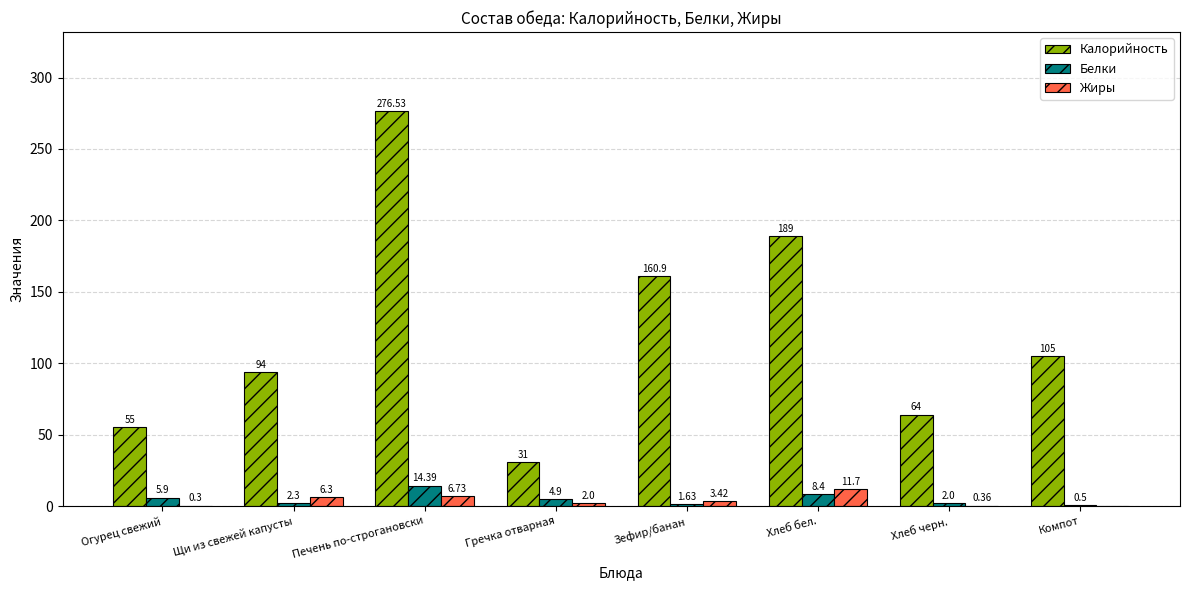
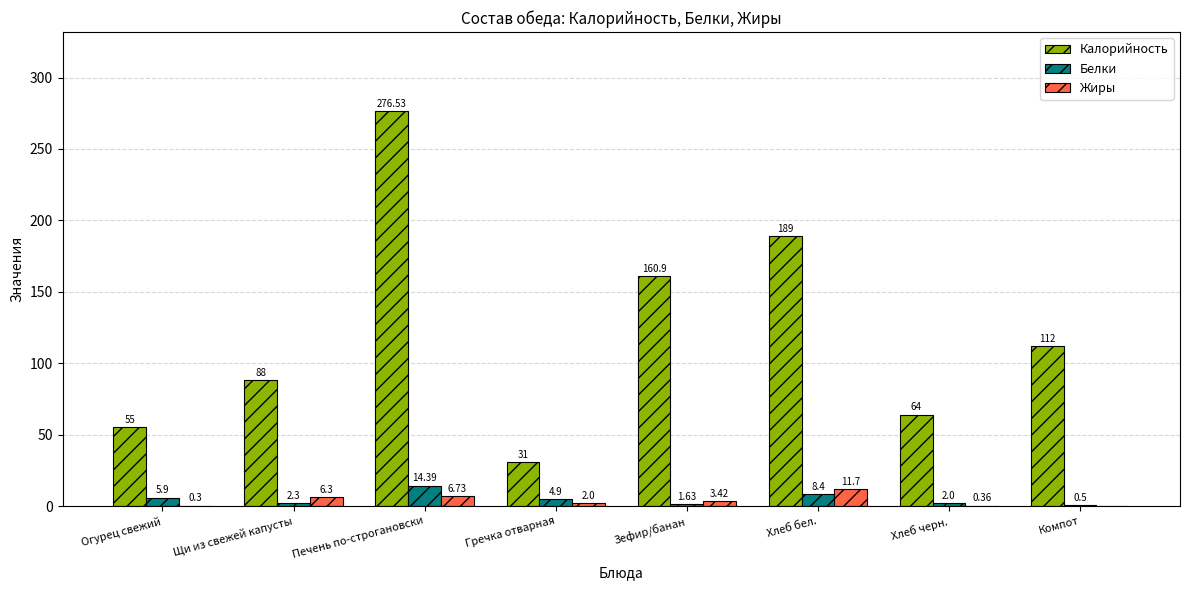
Калорийность, Щи из свежей капусты: 94 -> 88
Калорийность, Компот: 105 -> 112
